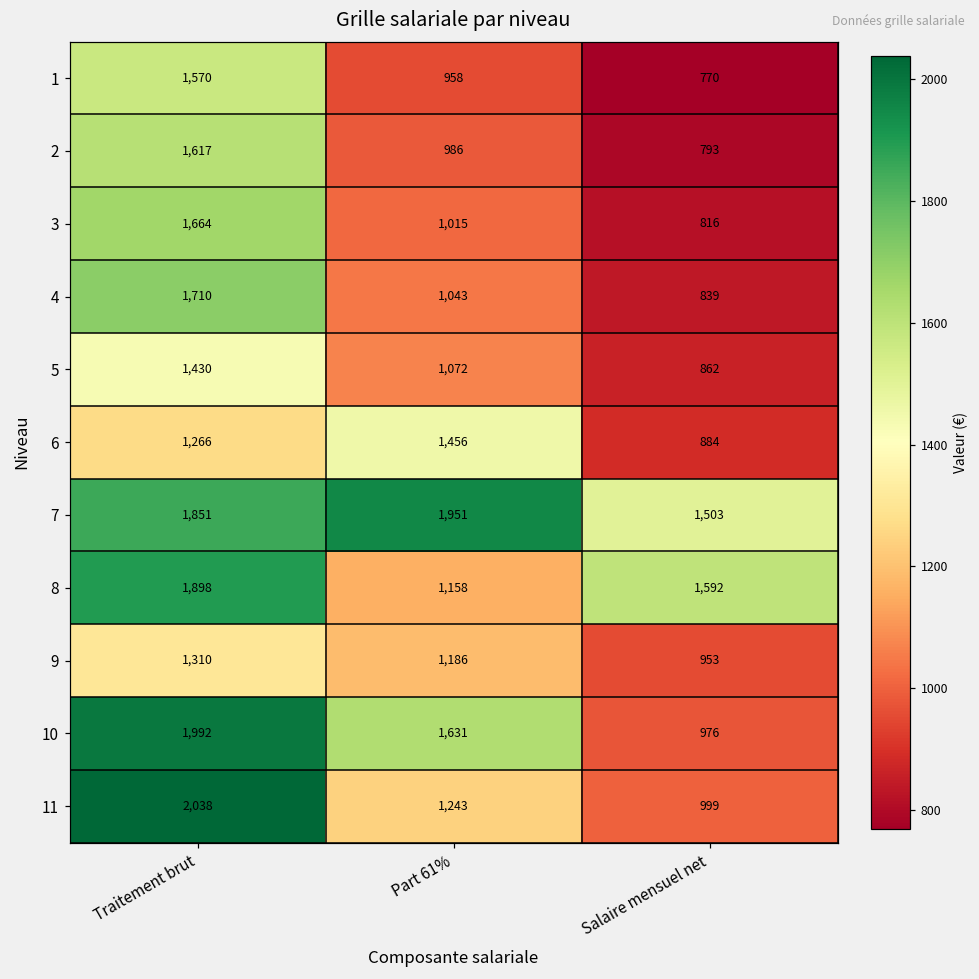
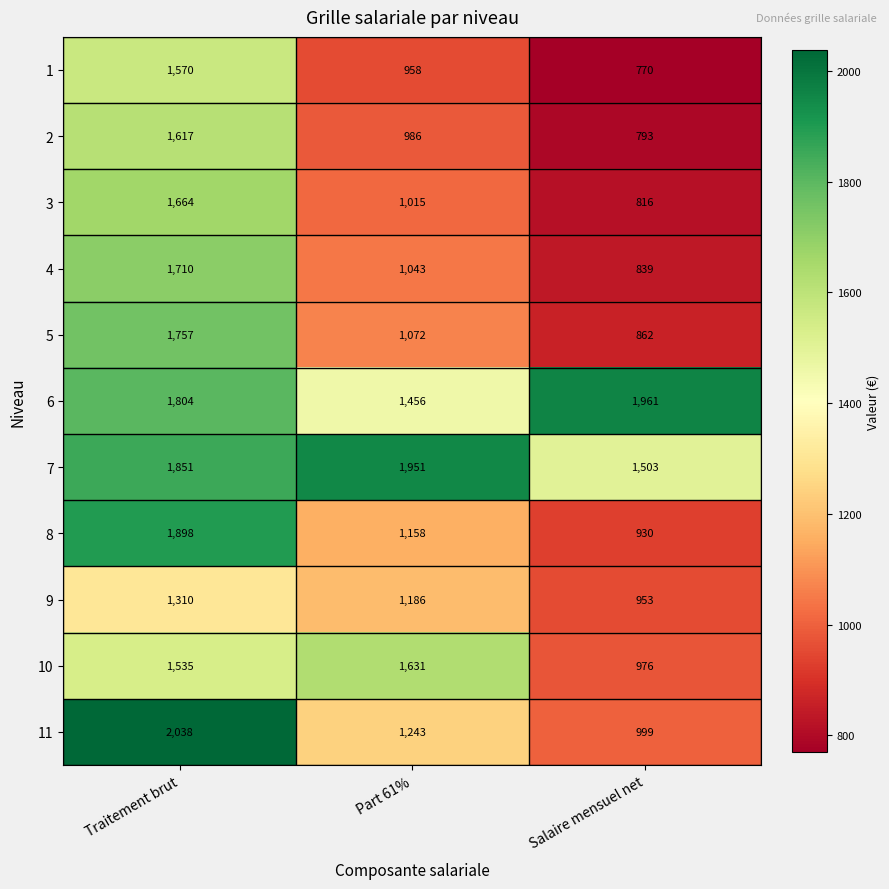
5, Traitement brut: 1,430 -> 1,757
6, Traitement brut: 1,266 -> 1,804
6, Salaire mensuel net: 884 -> 1,961
8, Salaire mensuel net: 1,592 -> 930
10, Traitement brut: 1,992 -> 1,535
